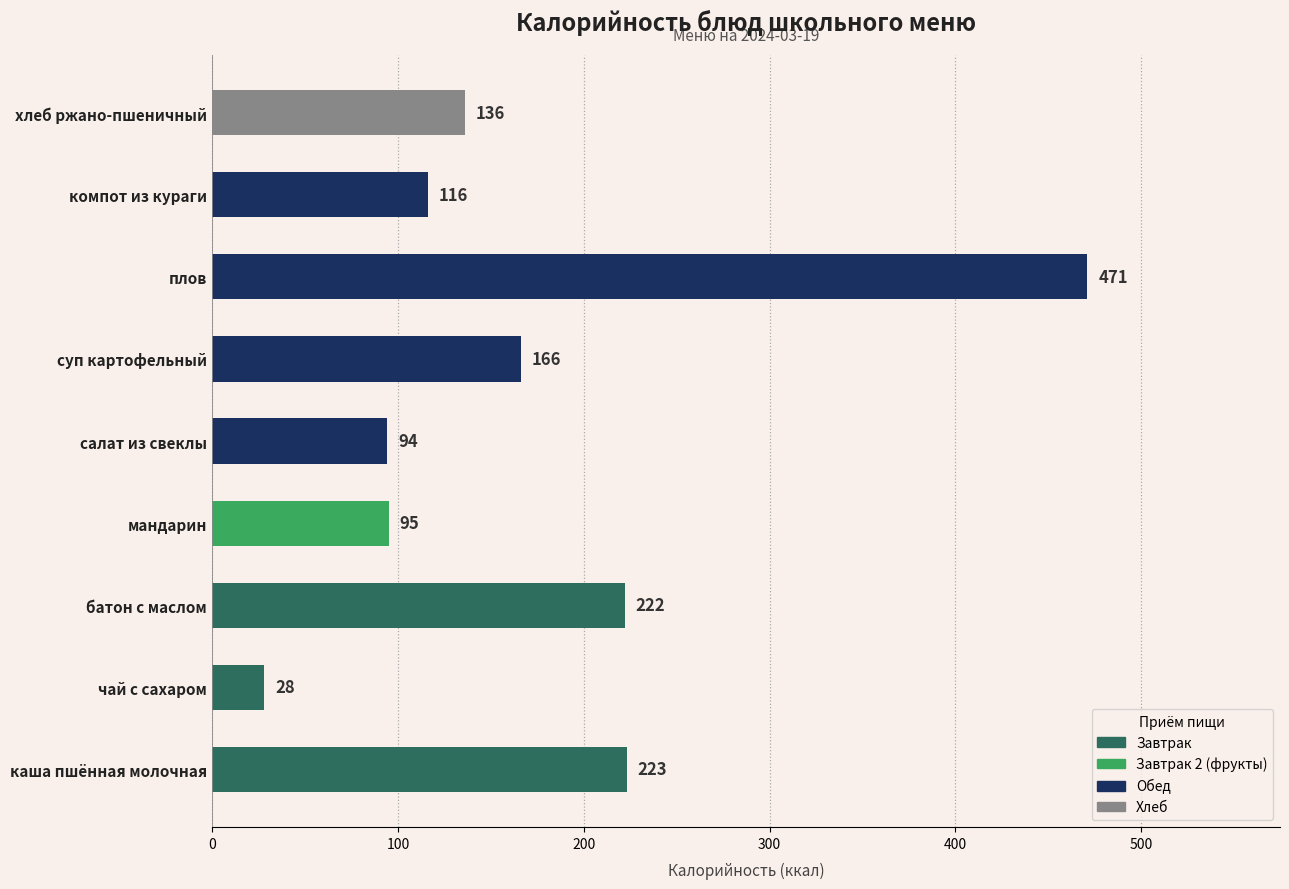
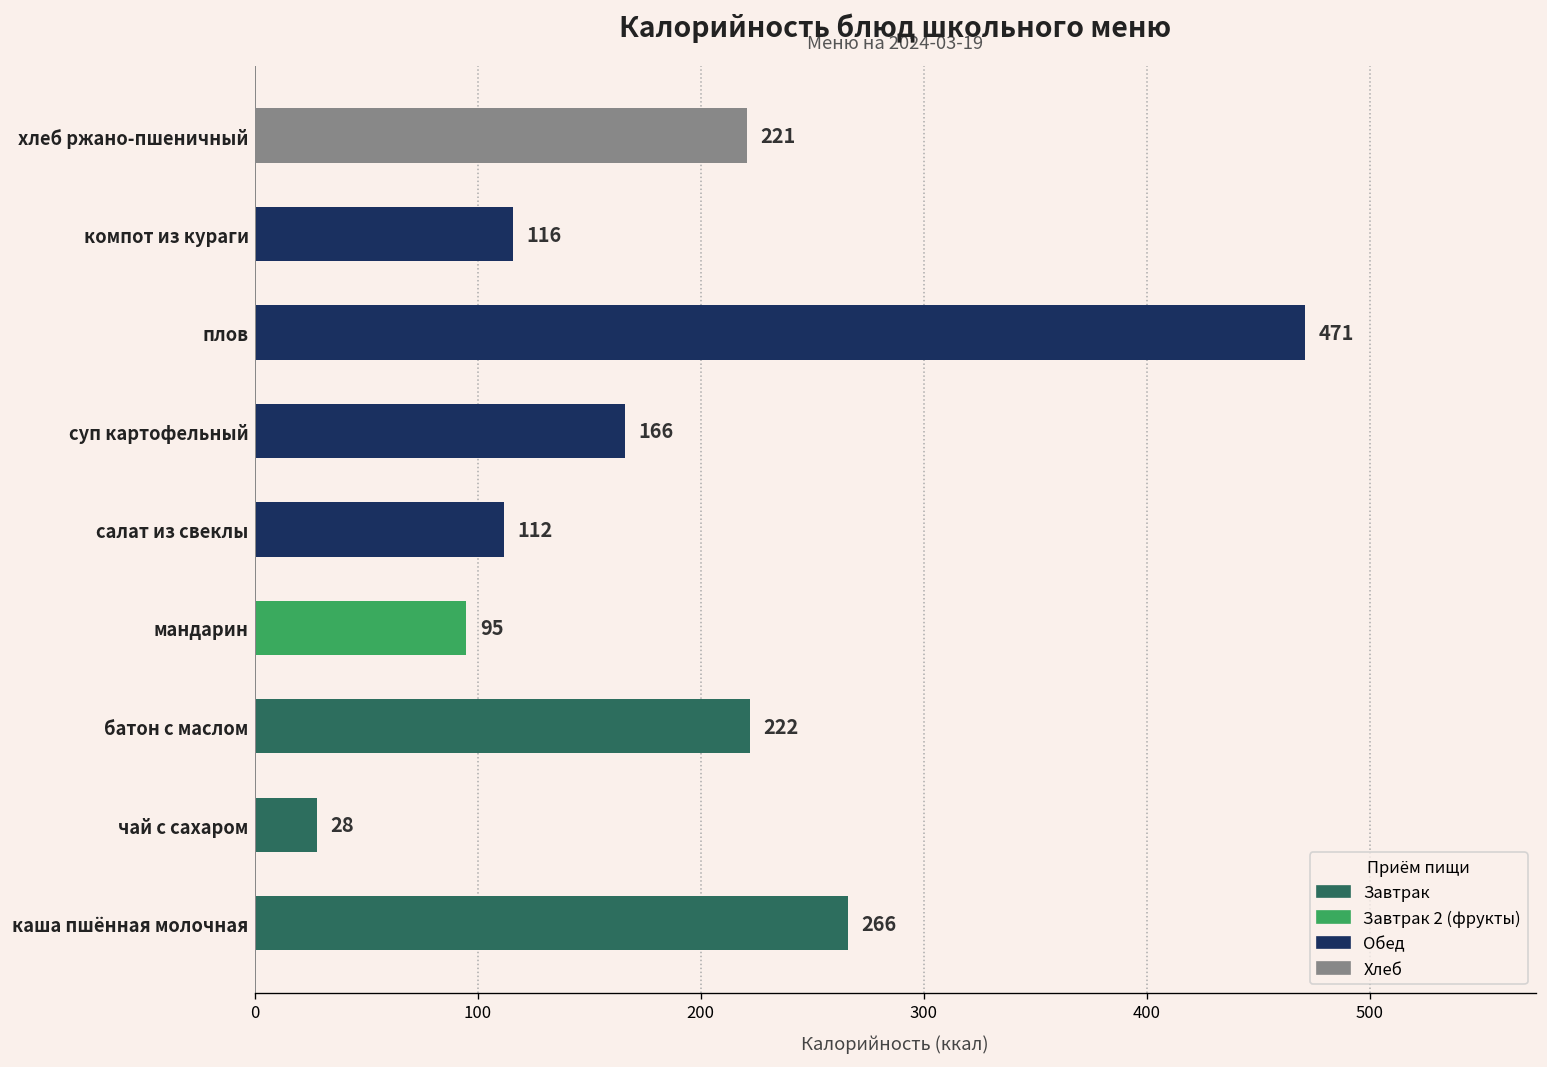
хлеб ржано-пшеничный: 136 -> 221
салат из свеклы: 94 -> 112
каша пшённая молочная: 223 -> 266
